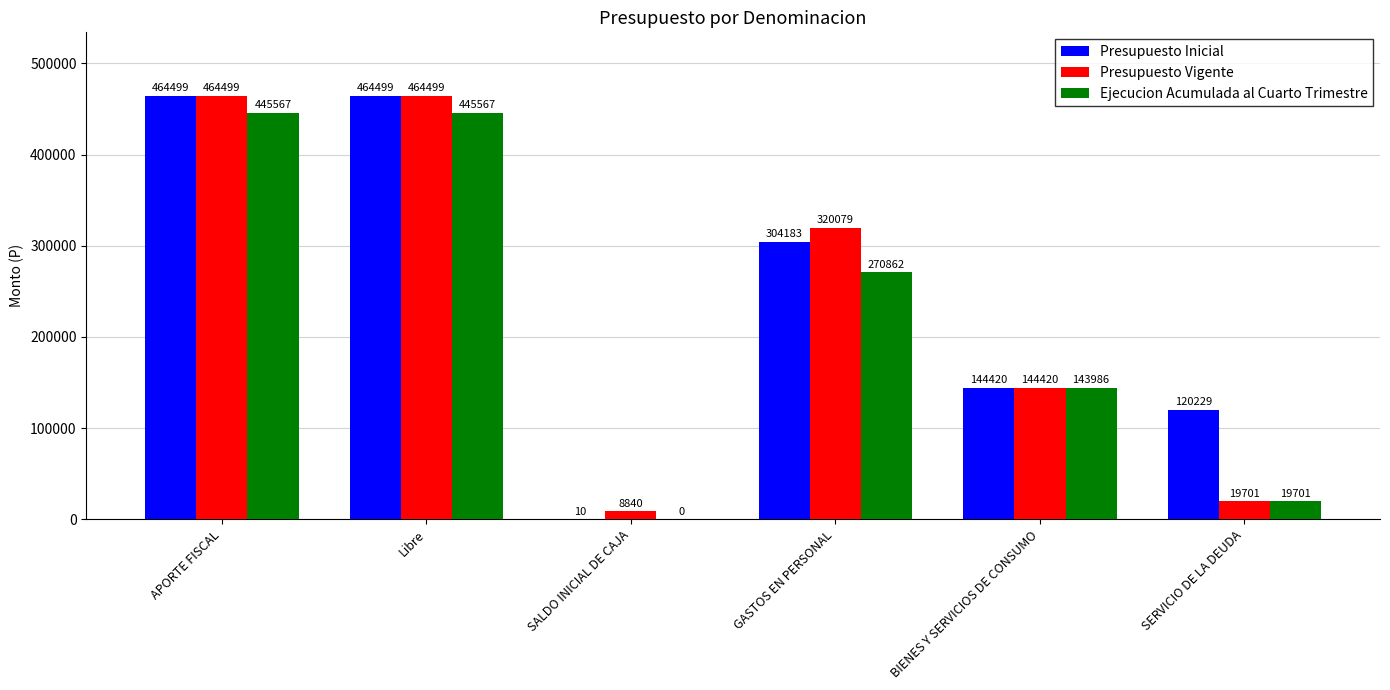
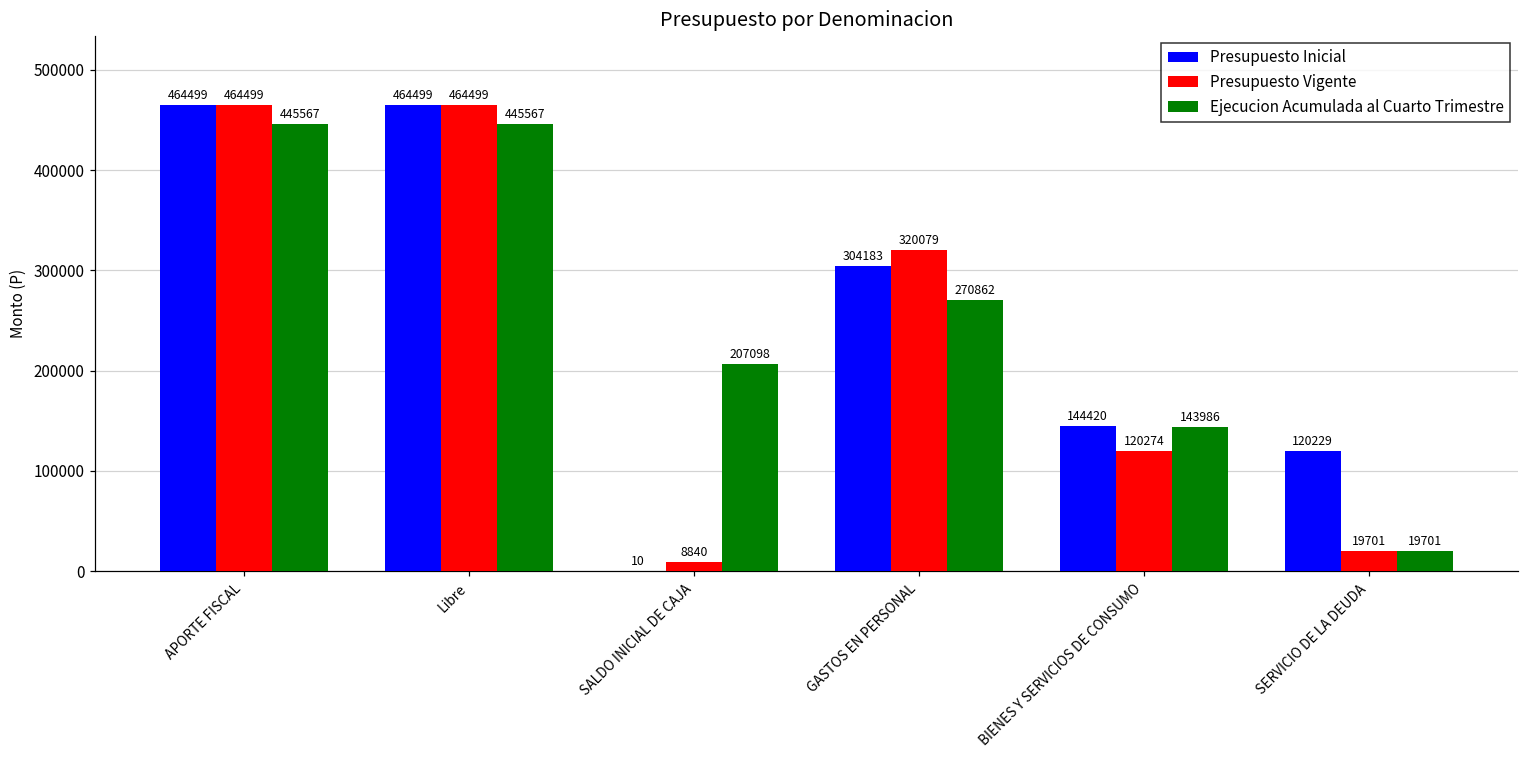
Ejecucion Acumulada al Cuarto Trimestre, SALDO INICIAL DE CAJA: 0 -> 207098
Presupuesto Vigente, BIENES Y SERVICIOS DE CONSUMO: 144420 -> 120274
